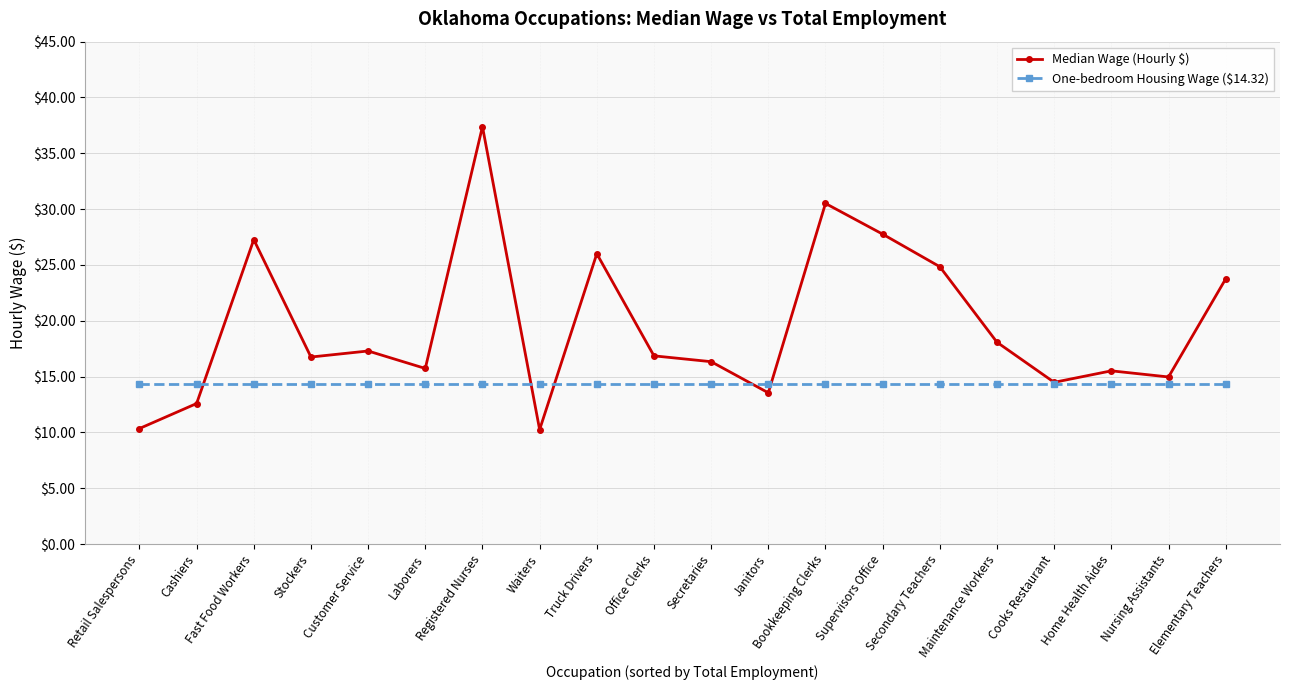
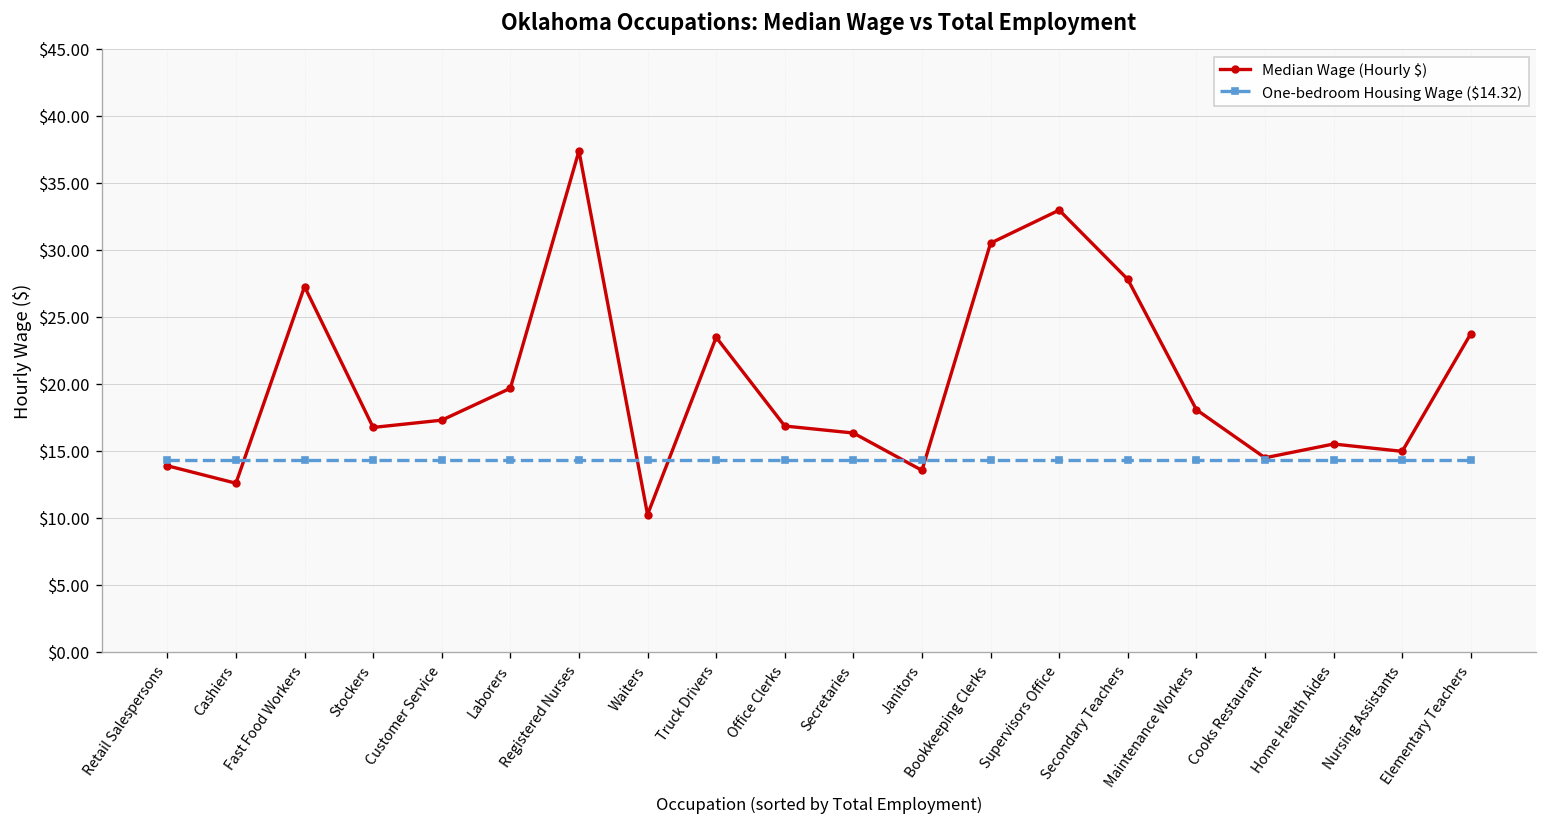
Median Wage (Hourly $), Retail Salespersons: $10.3 -> $13.9
Median Wage (Hourly $), Laborers: $15.7 -> $19.7
Median Wage (Hourly $), Truck Drivers: $26.0 -> $23.5
Median Wage (Hourly $), Supervisors Office: $27.8 -> $33.0
Median Wage (Hourly $), Secondary Teachers: $24.8 -> $27.8
